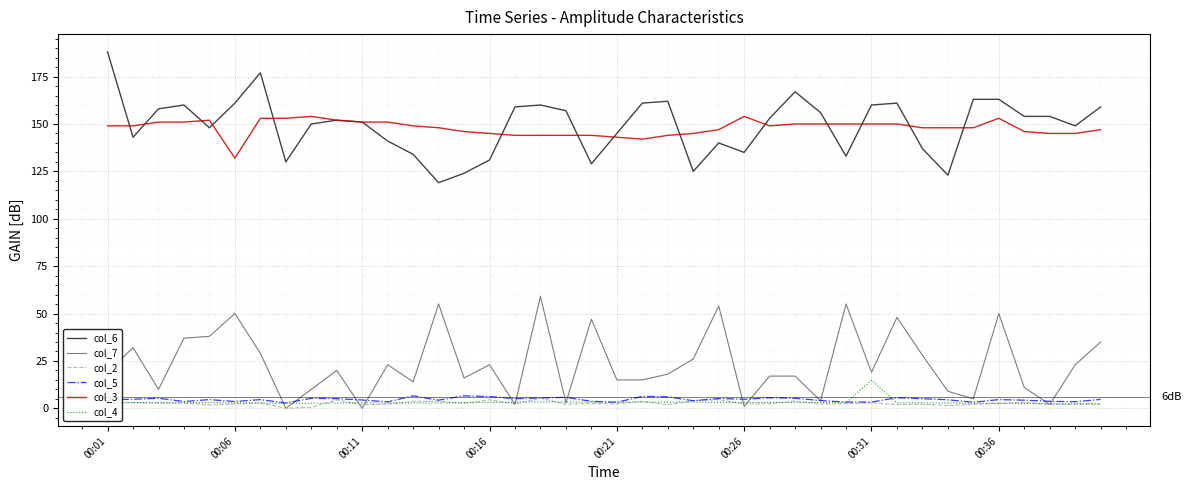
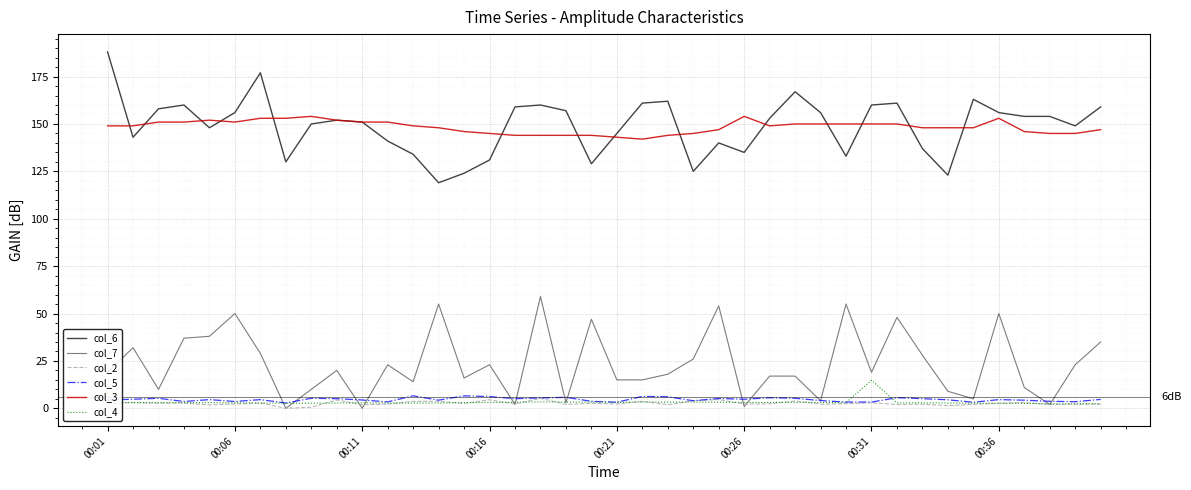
col_6, 00:06: 161 -> 156
col_3, 00:06: 132 -> 151
col_6, 00:36: 163 -> 156
